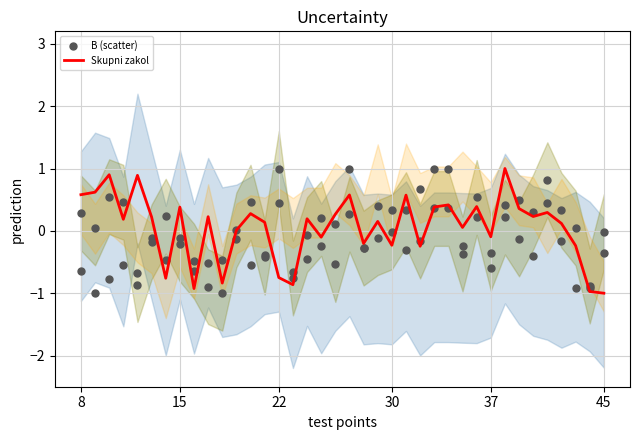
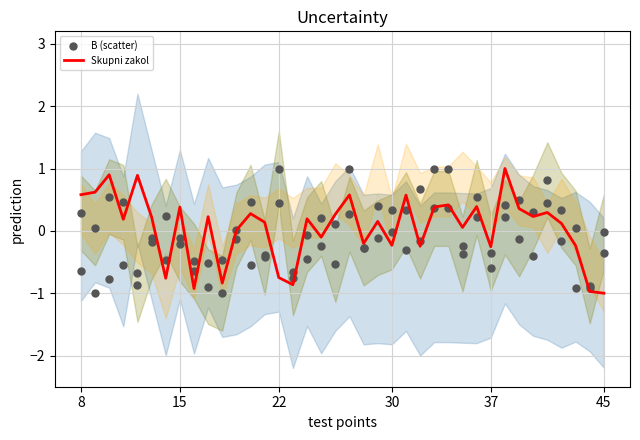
Skupni zakol, 37: -0.1 -> -0.3
